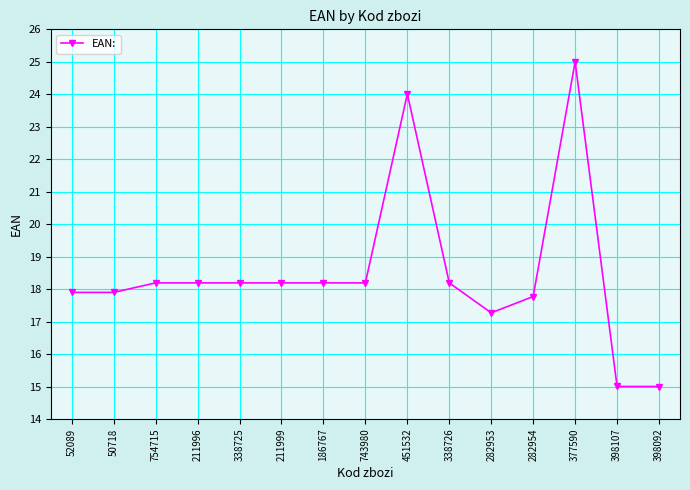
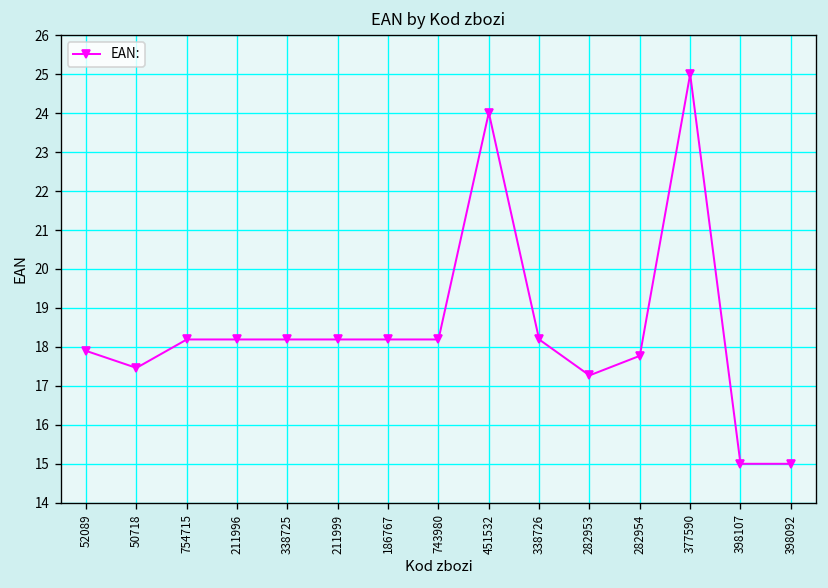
50718: 17.9 -> 17.5
